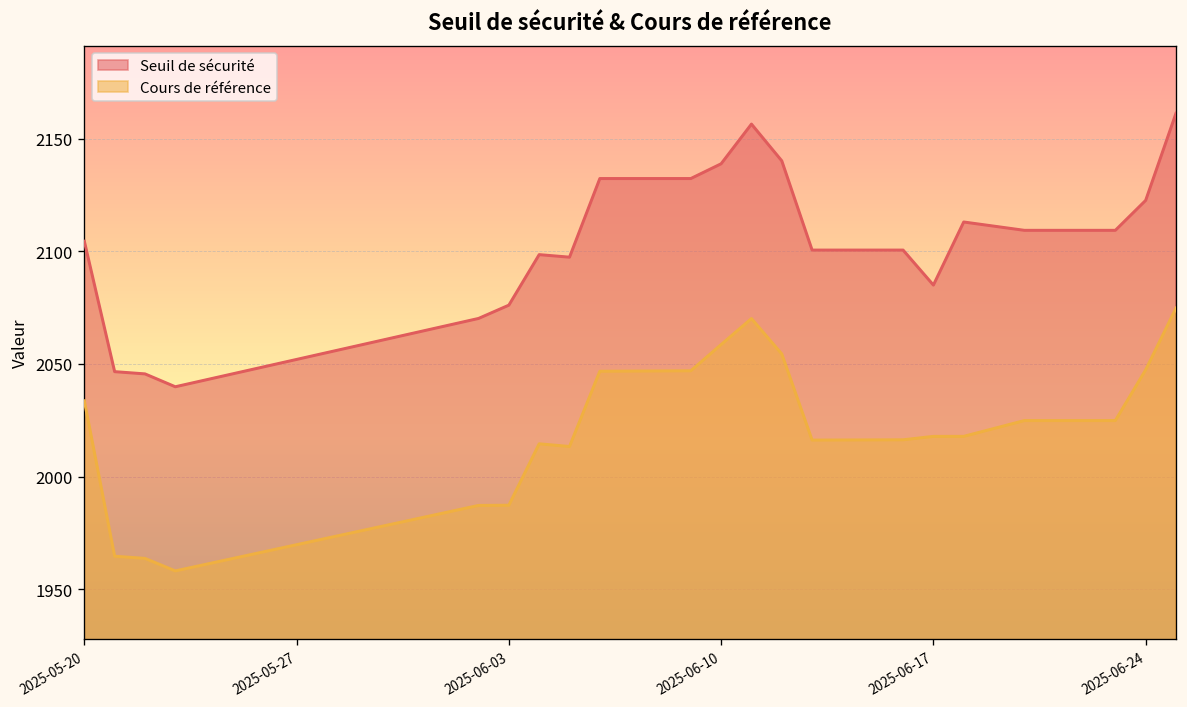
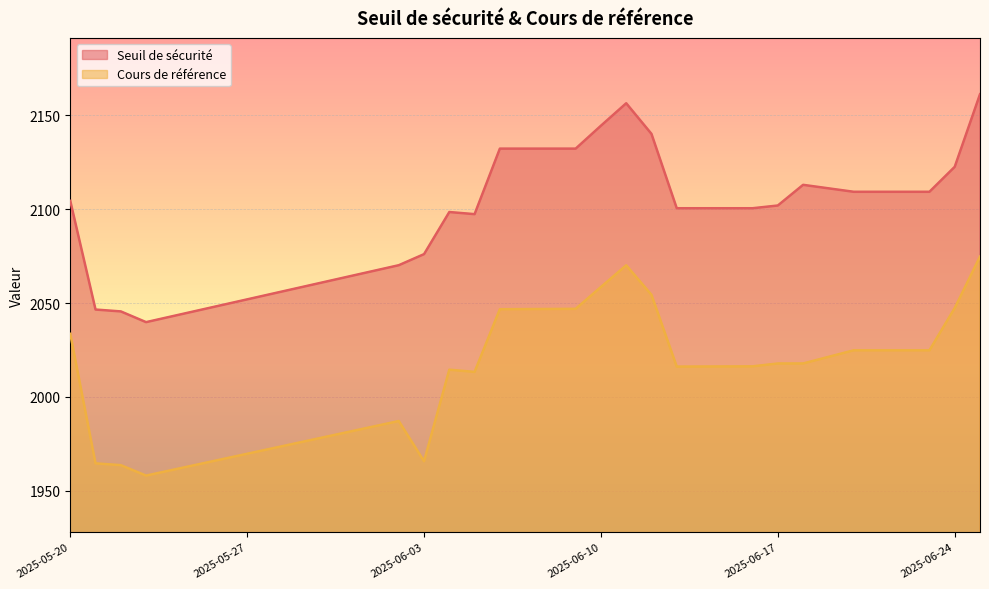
Cours de référence, 2025-06-03: 1987 -> 1966
Seuil de sécurité, 2025-06-10: 2139 -> 2144
Seuil de sécurité, 2025-06-17: 2085 -> 2102
